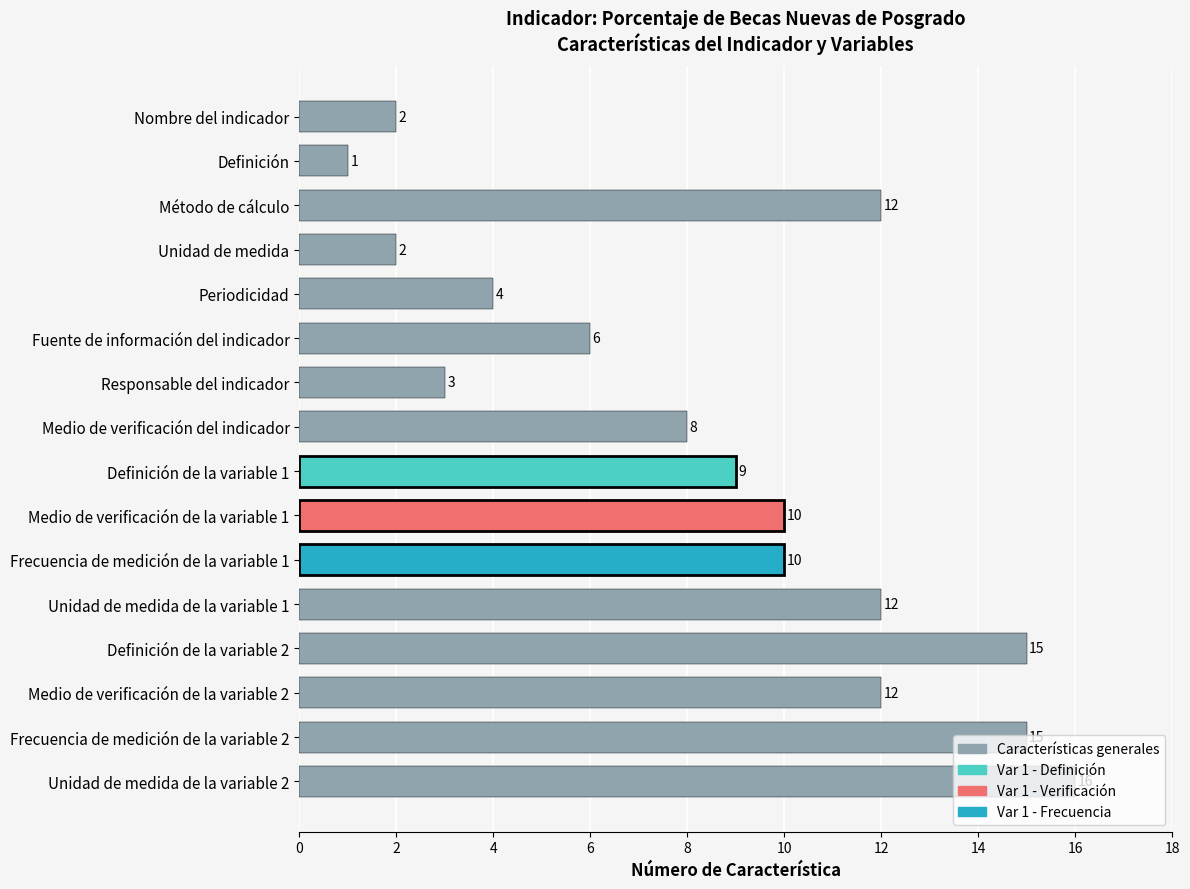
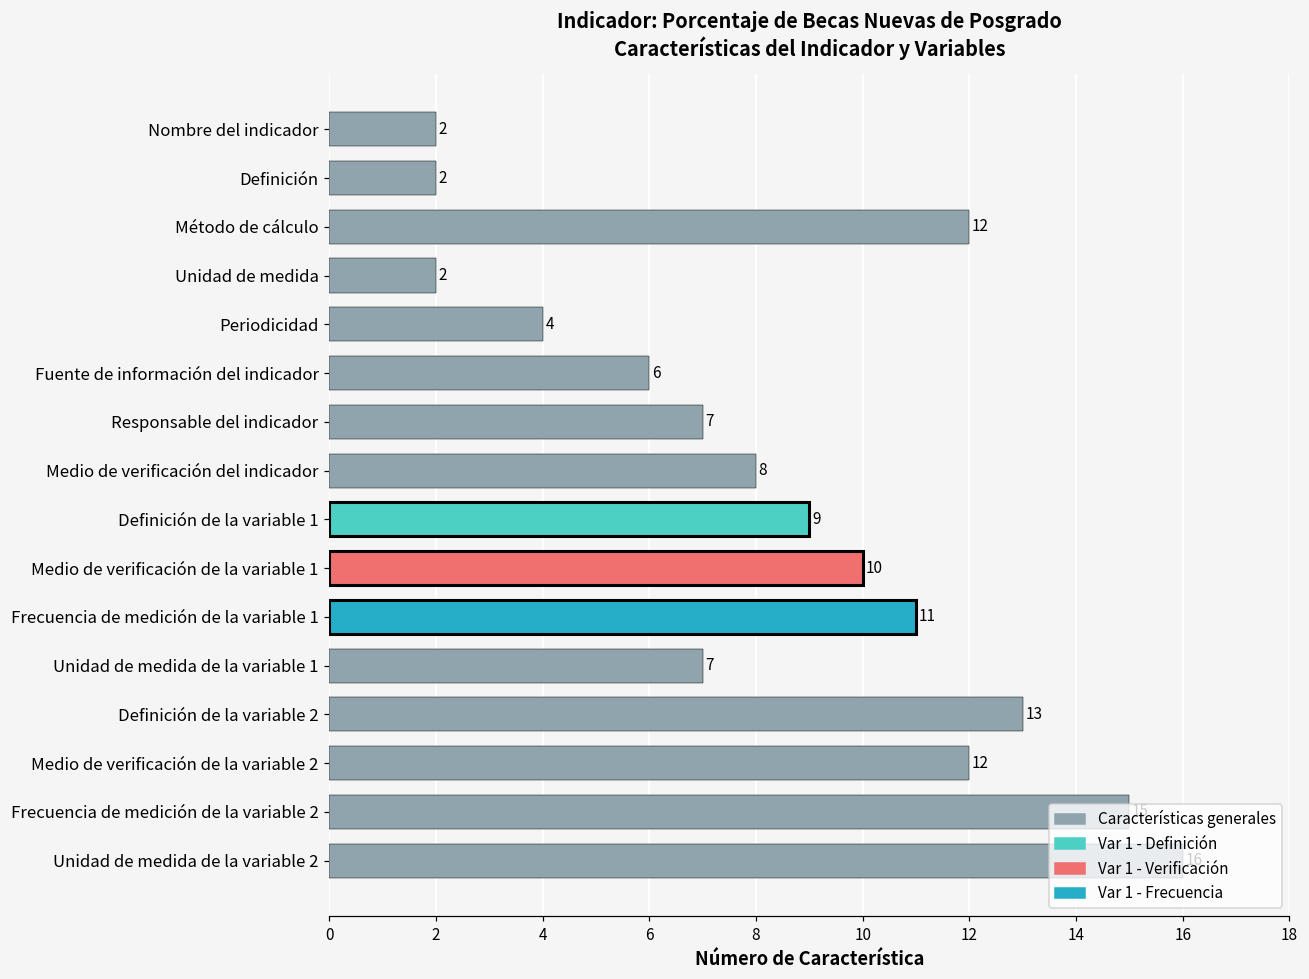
Definición: 1 -> 2
Responsable del indicador: 3 -> 7
Frecuencia de medición de la variable 1: 10 -> 11
Unidad de medida de la variable 1: 12 -> 7
Definición de la variable 2: 15 -> 13
